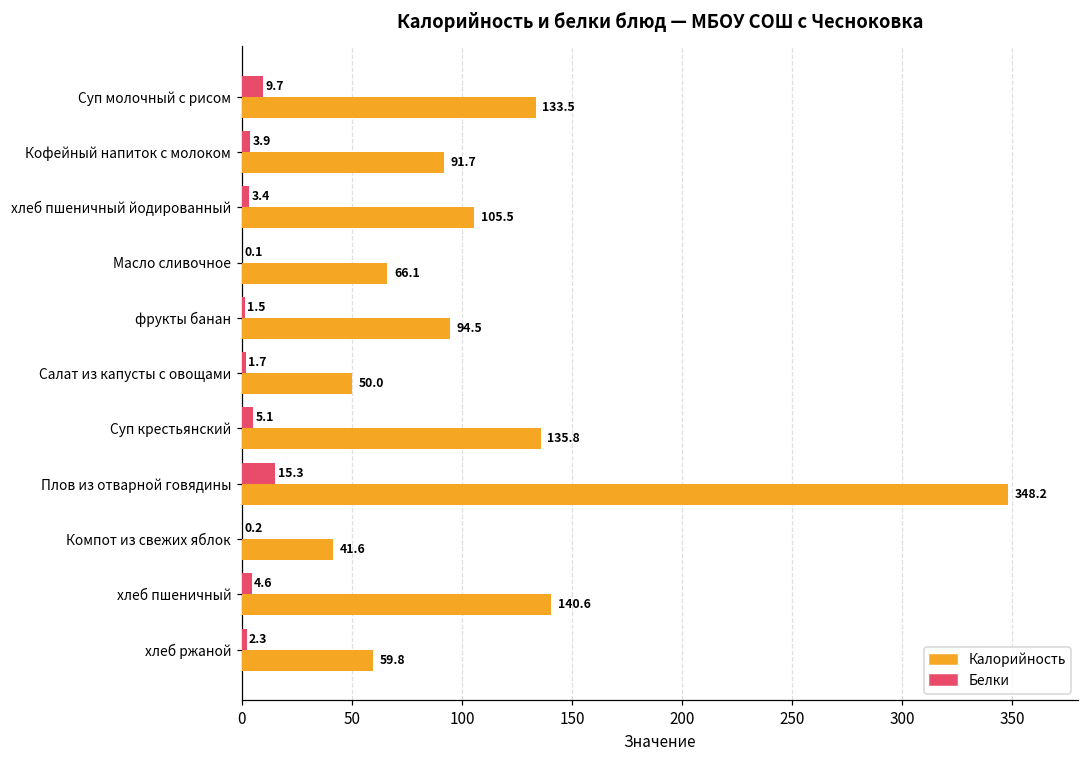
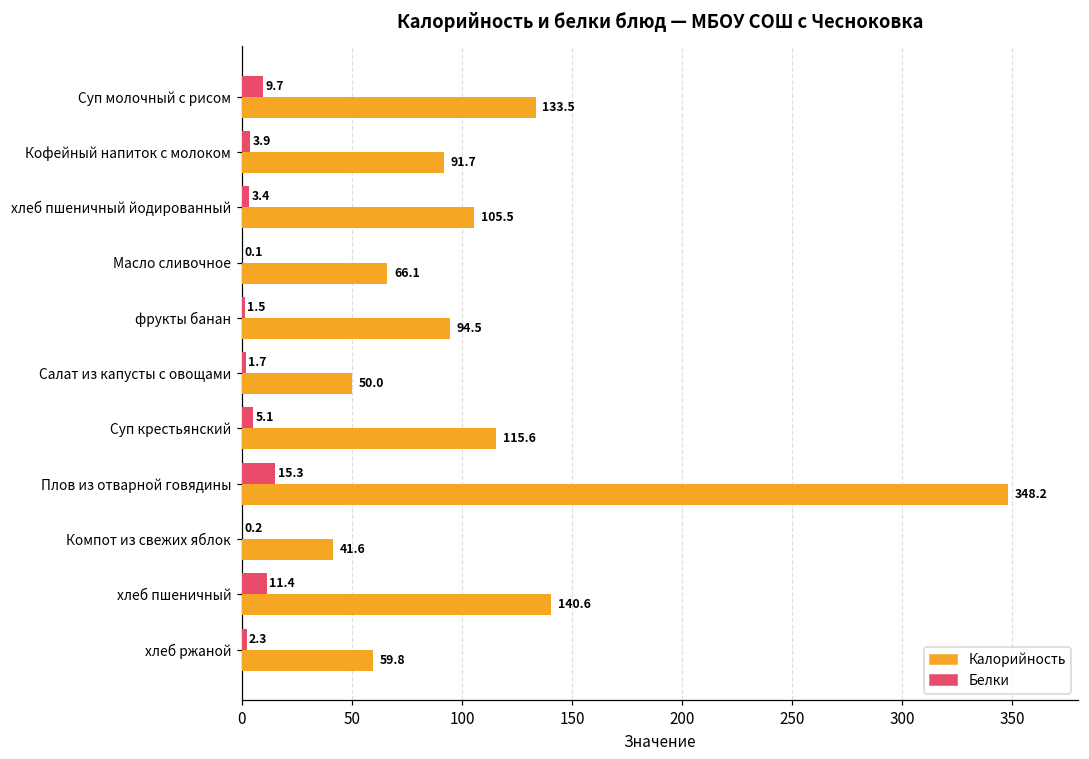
Калорийность, Суп крестьянский: 135.8 -> 115.6
Белки, хлеб пшеничный: 4.6 -> 11.4
